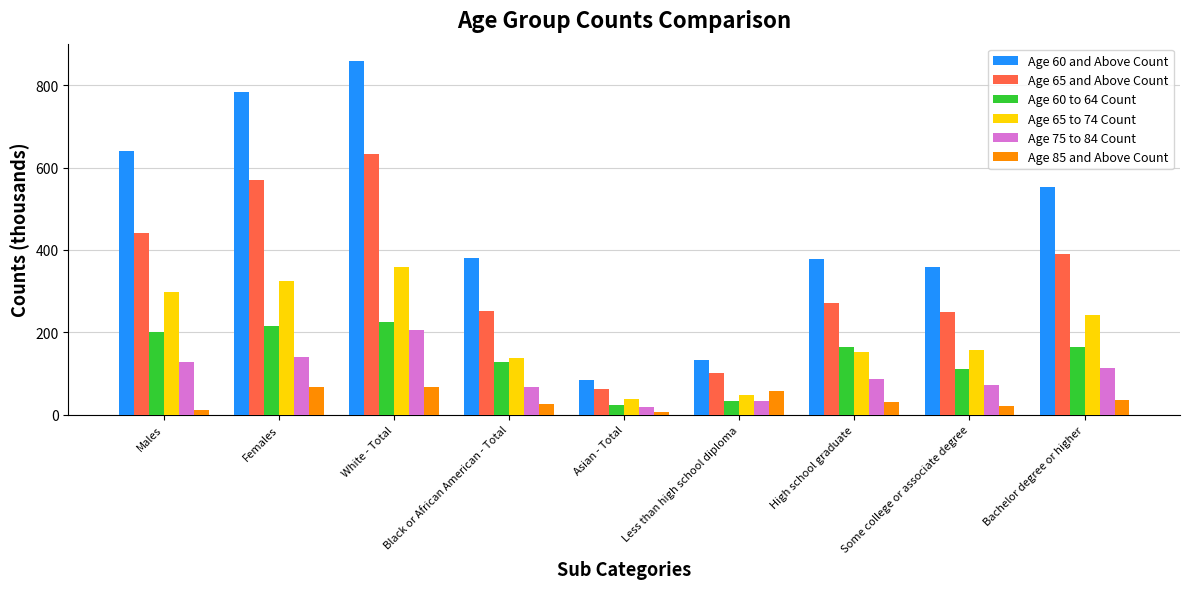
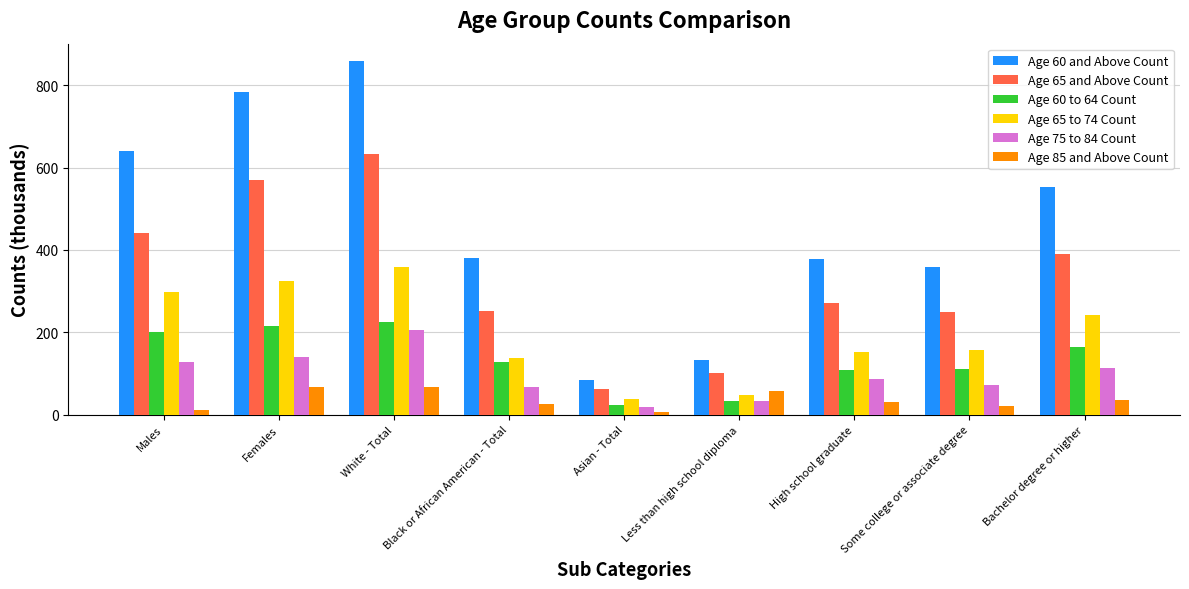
Age 60 to 64 Count, High school graduate: 160 -> 110
